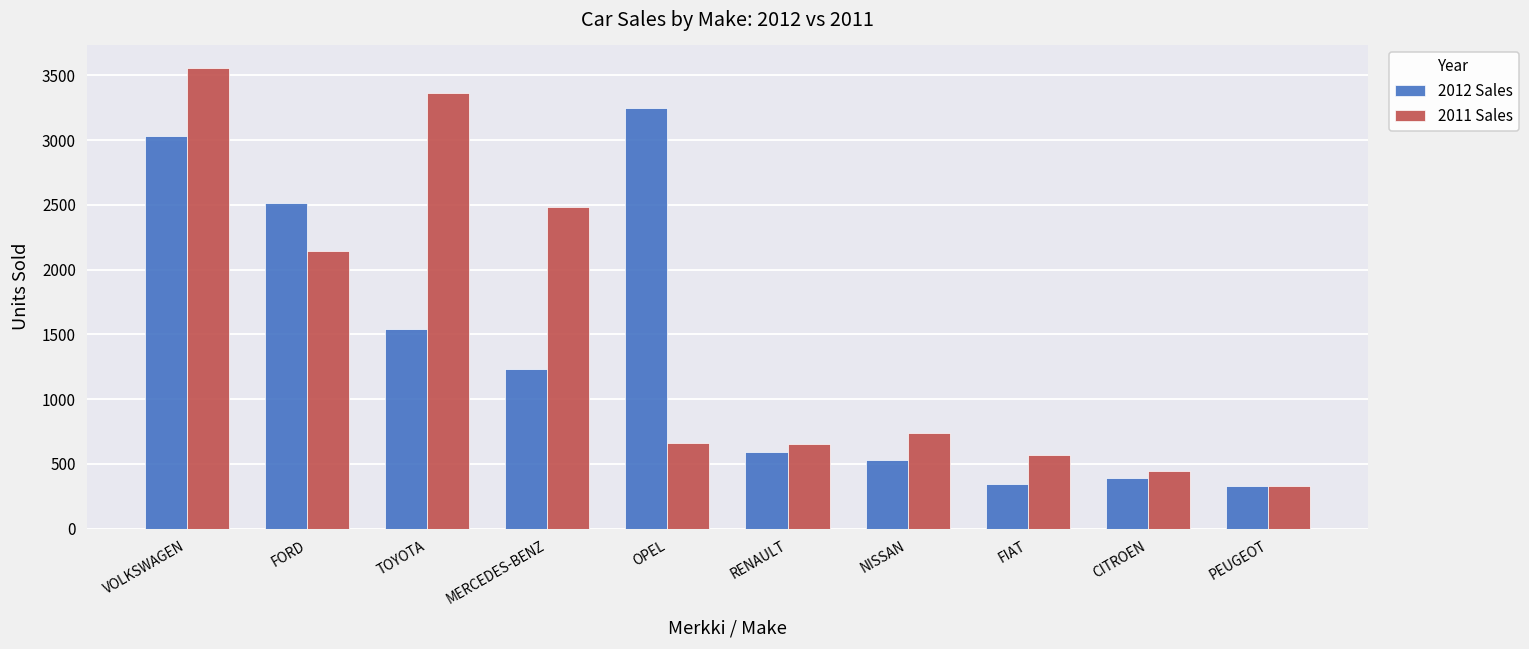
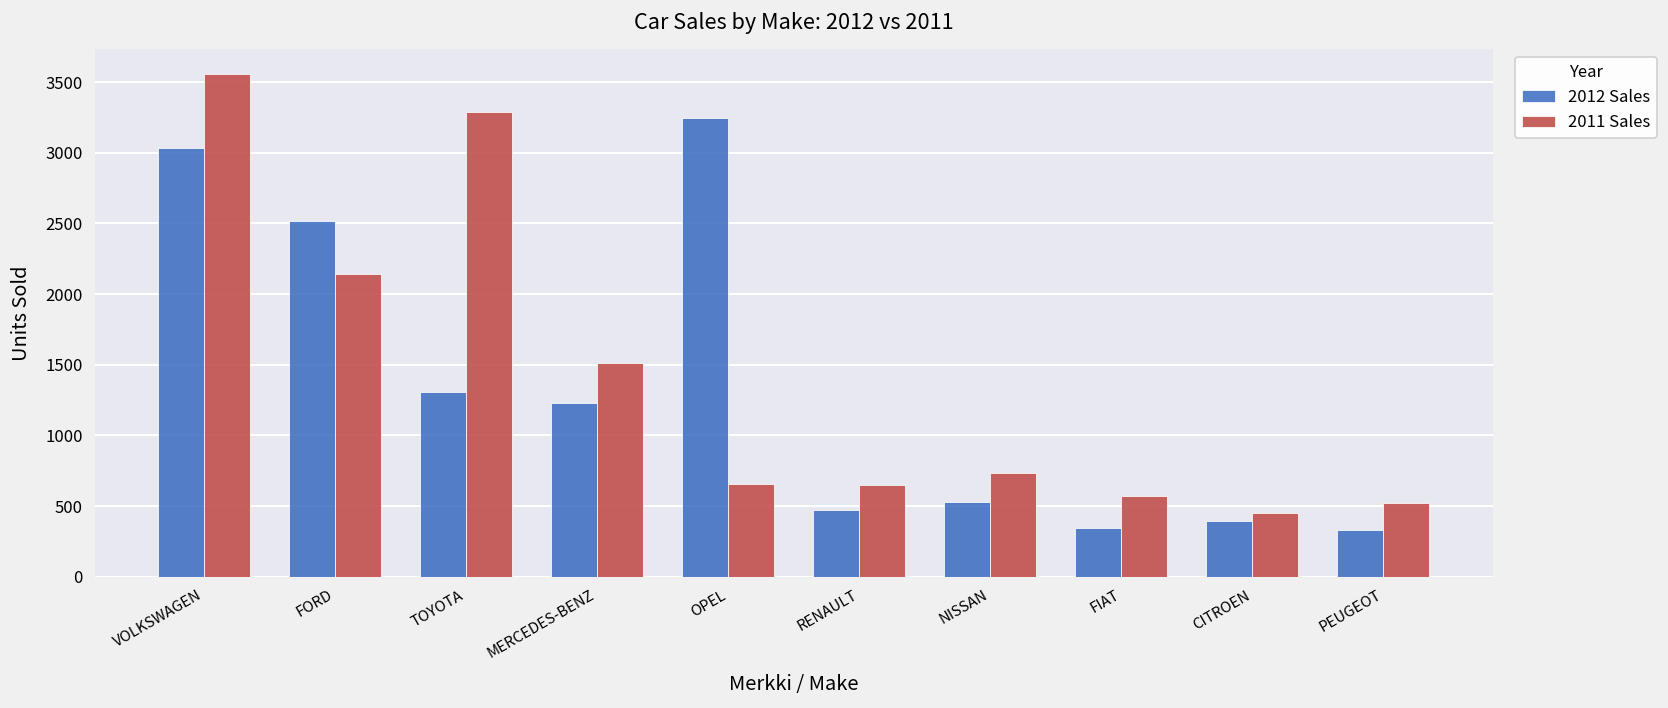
2012 Sales, TOYOTA: 1540 -> 1310
2011 Sales, TOYOTA: 3360 -> 3290
2011 Sales, MERCEDES-BENZ: 2480 -> 1510
2012 Sales, RENAULT: 590 -> 470
2011 Sales, PEUGEOT: 330 -> 530
